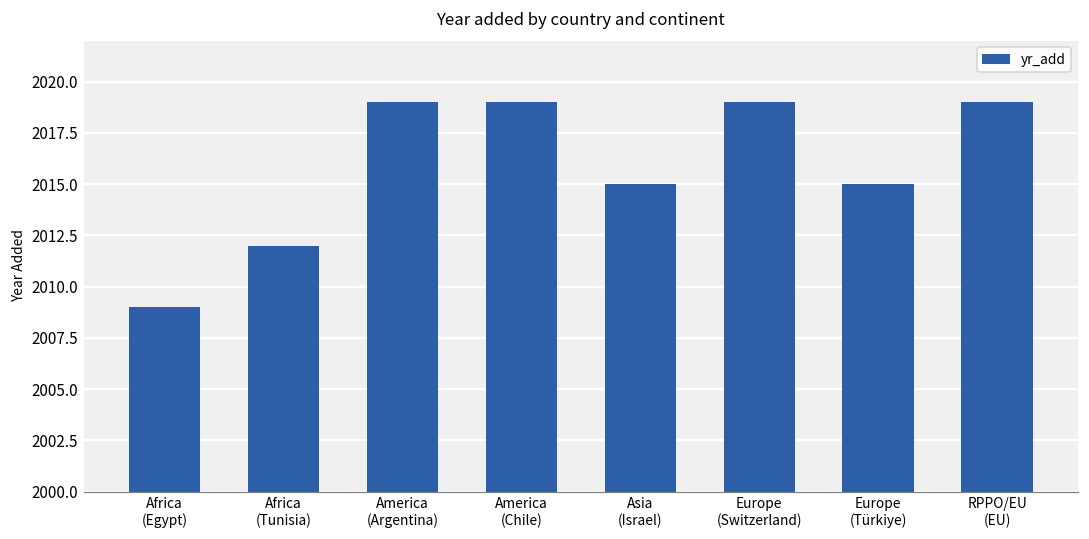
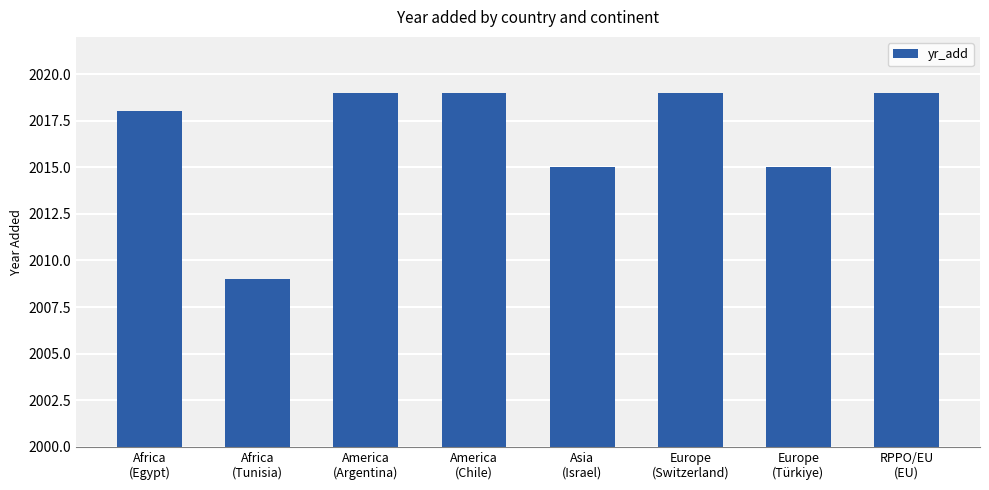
Africa (Egypt): 2009 -> 2018
Africa (Tunisia): 2012 -> 2009
